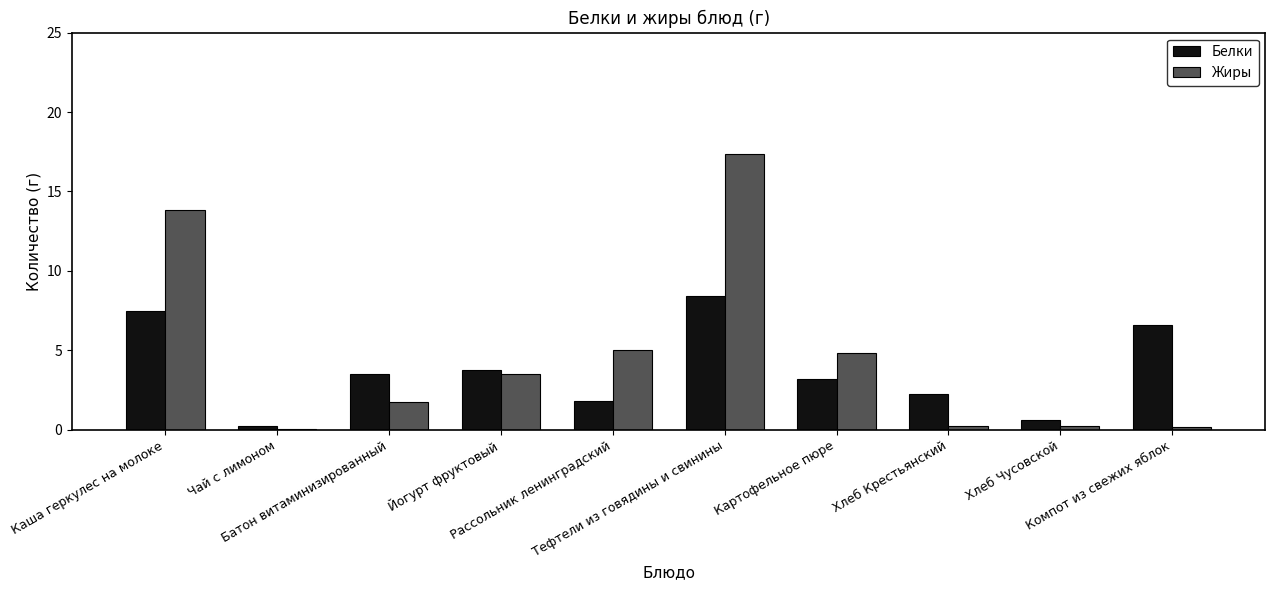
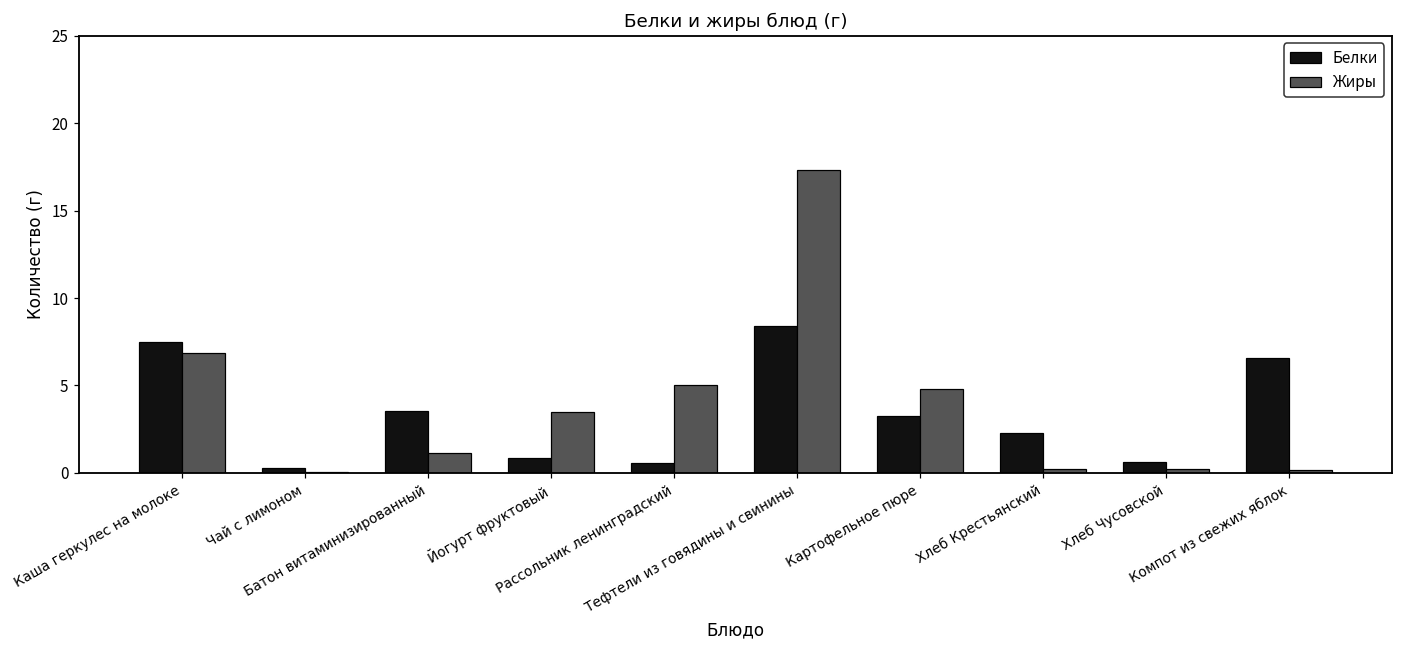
Жиры, Каша геркулес на молоке: 13.8 -> 6.9
Жиры, Батон витаминизированный: 1.8 -> 1.2
Белки, Йогурт фруктовый: 3.8 -> 0.8
Белки, Рассольник ленинградский: 1.8 -> 0.6
